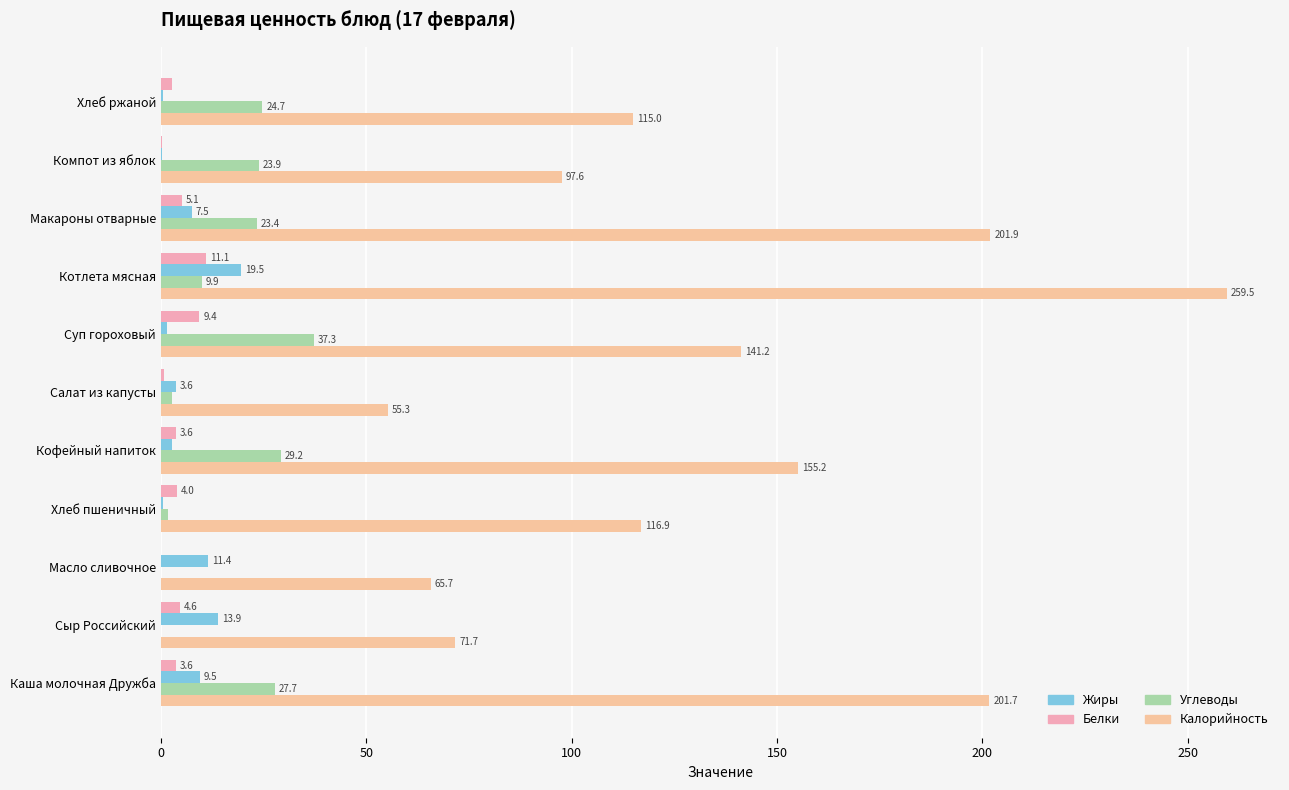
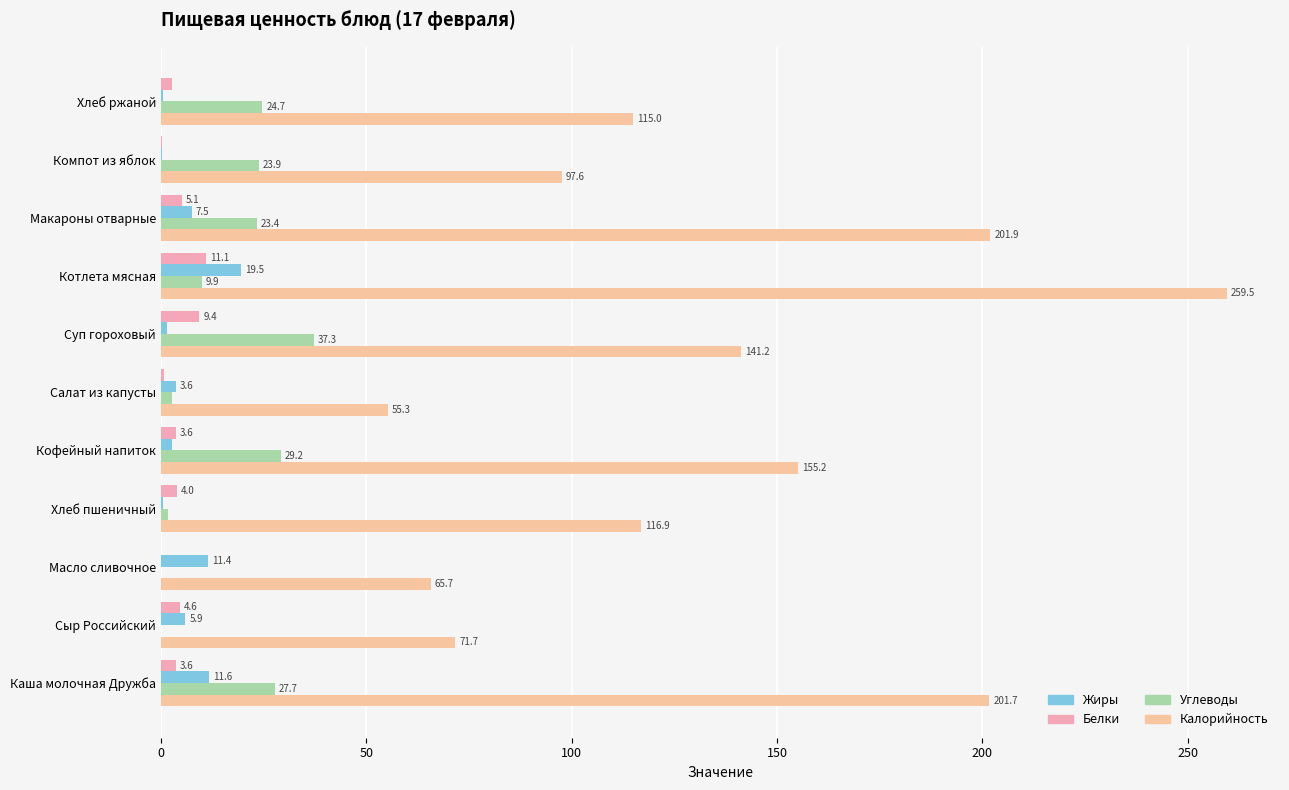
Жиры, Сыр Российский: 13.9 -> 5.9
Жиры, Каша молочная Дружба: 9.5 -> 11.6
